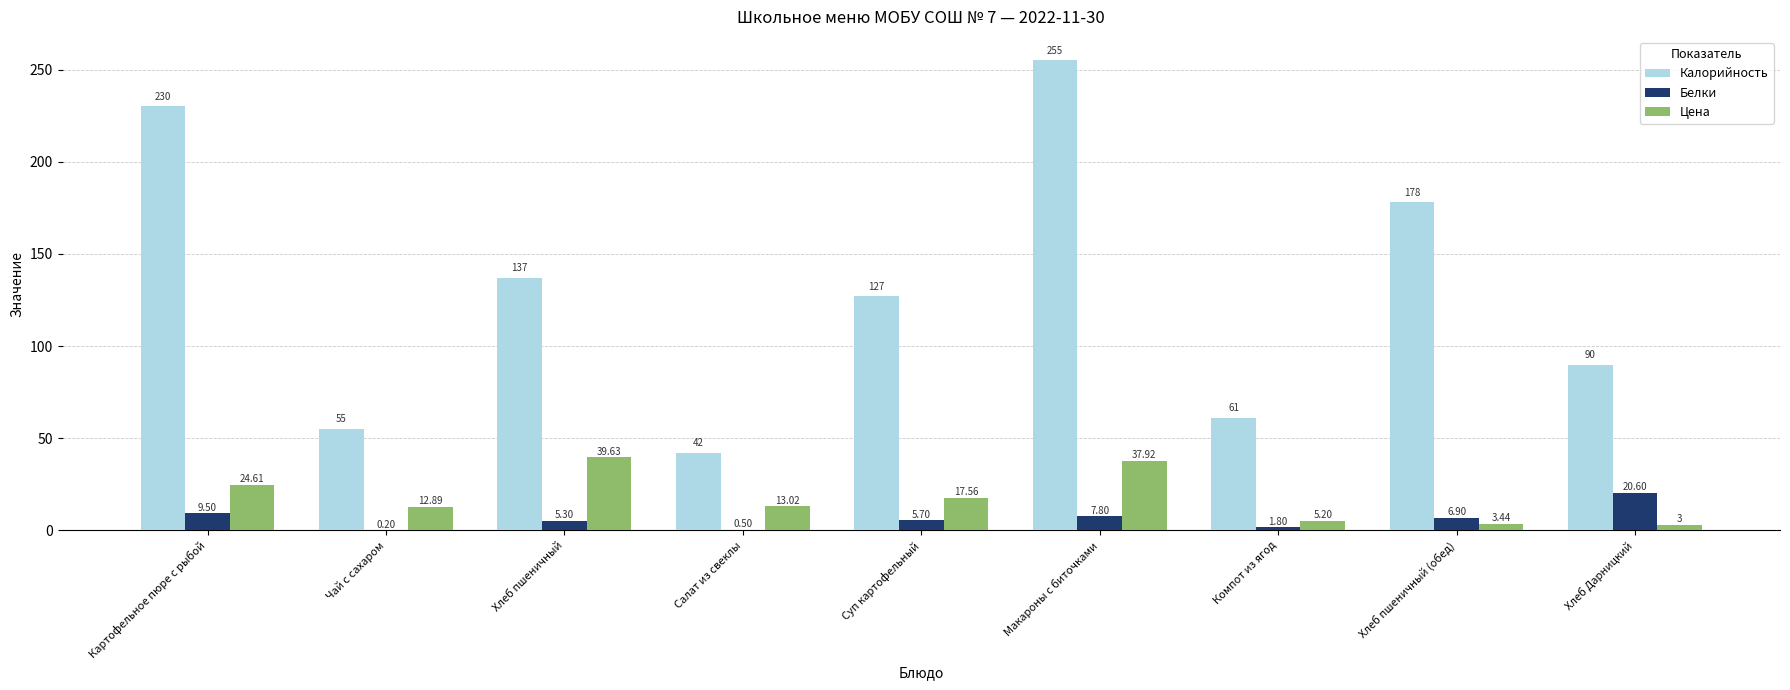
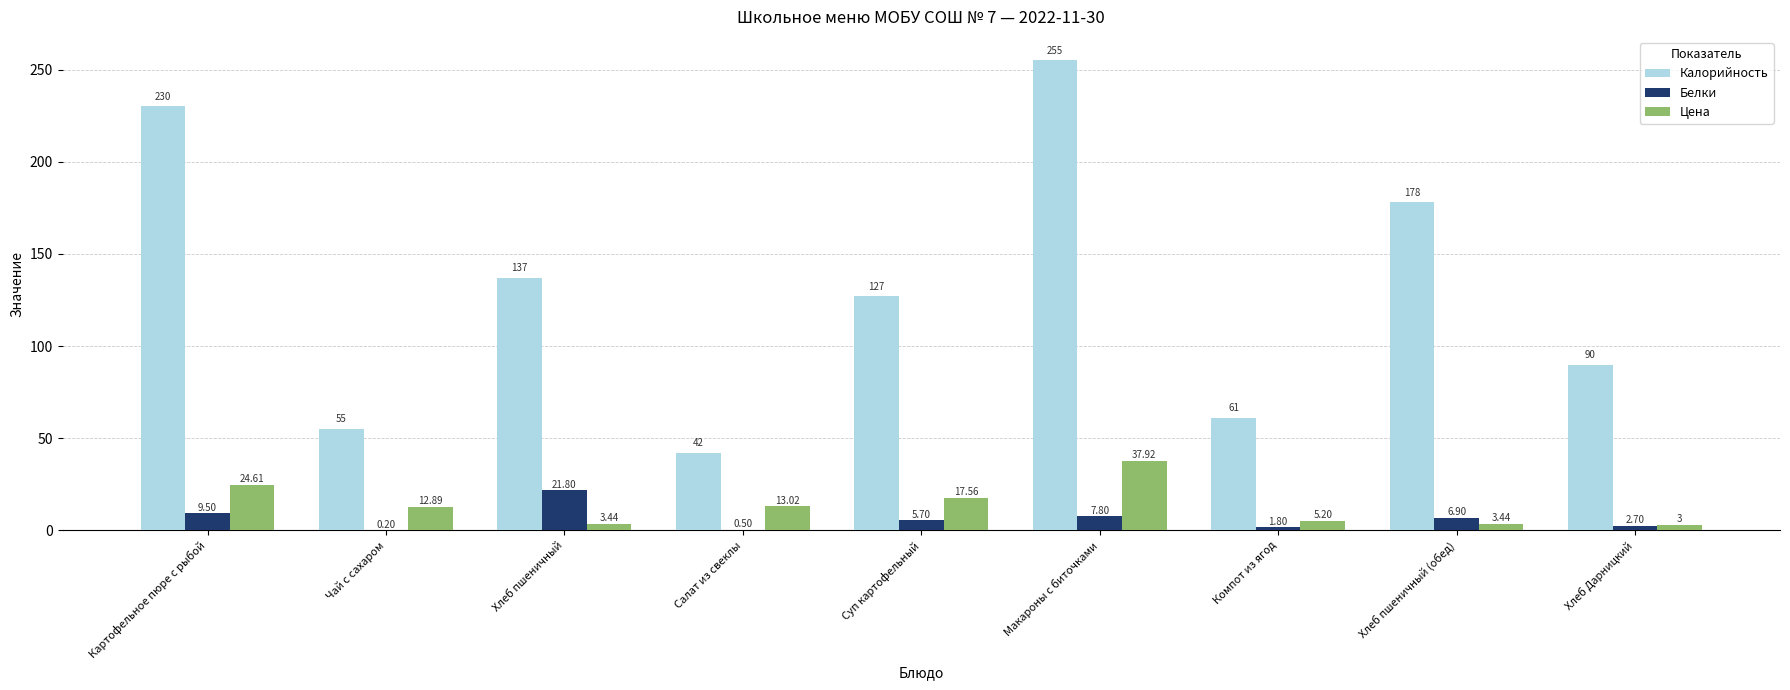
Белки, Хлеб пшеничный: 5.30 -> 21.80
Цена, Хлеб пшеничный: 39.63 -> 3.44
Белки, Хлеб Дарницкий: 20.60 -> 2.70
